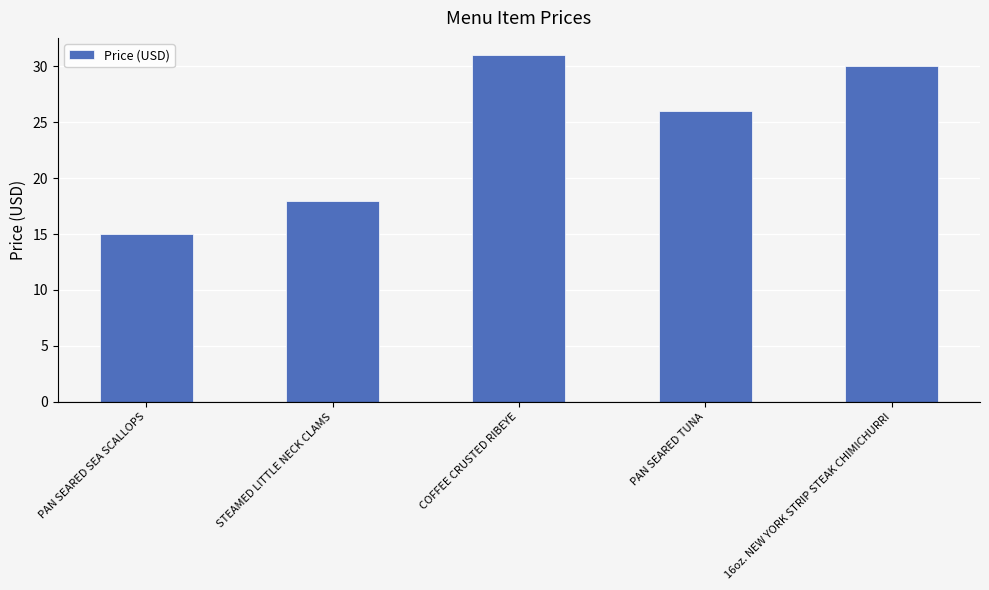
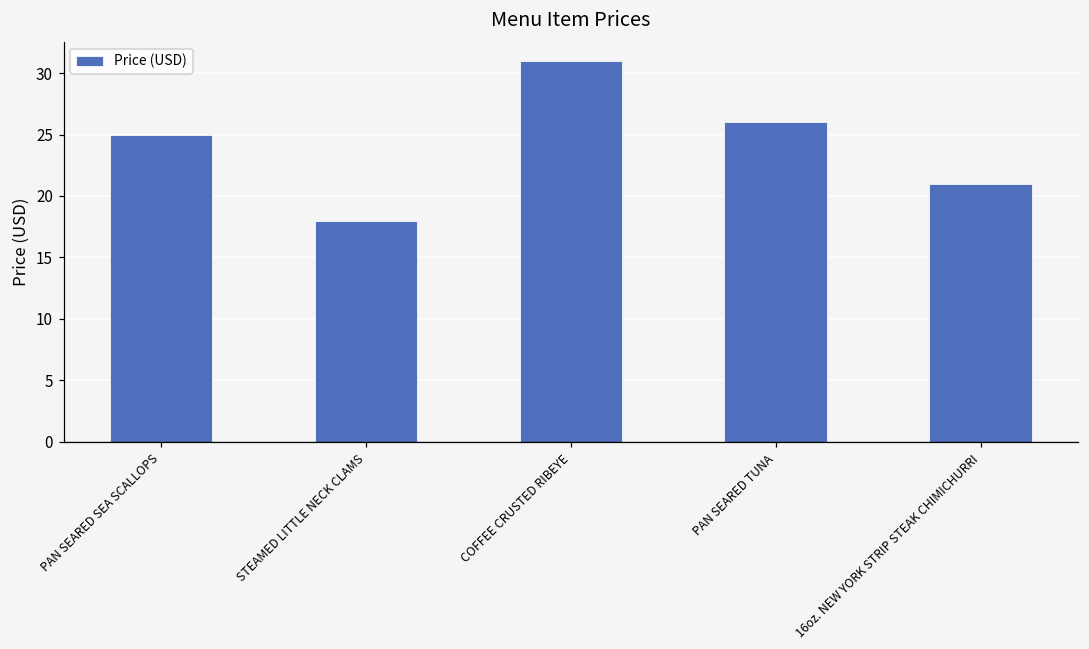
PAN SEARED SEA SCALLOPS: 15 -> 25
16oz. NEW YORK STRIP STEAK CHIMICHURRI: 30 -> 21
